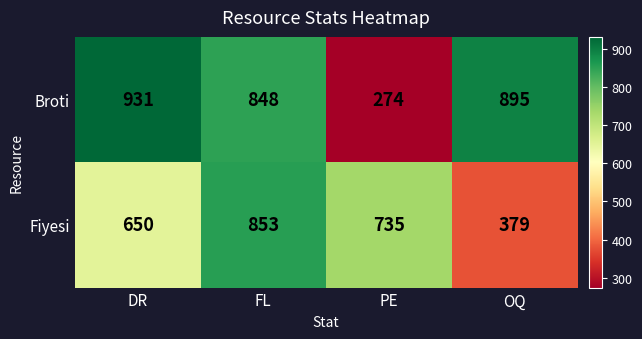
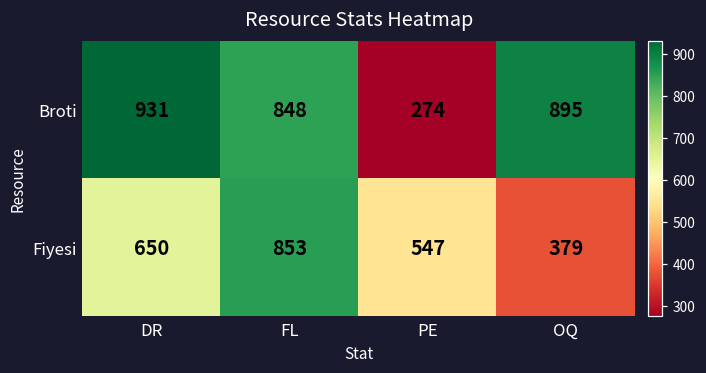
Fiyesi, PE: 735 -> 547
